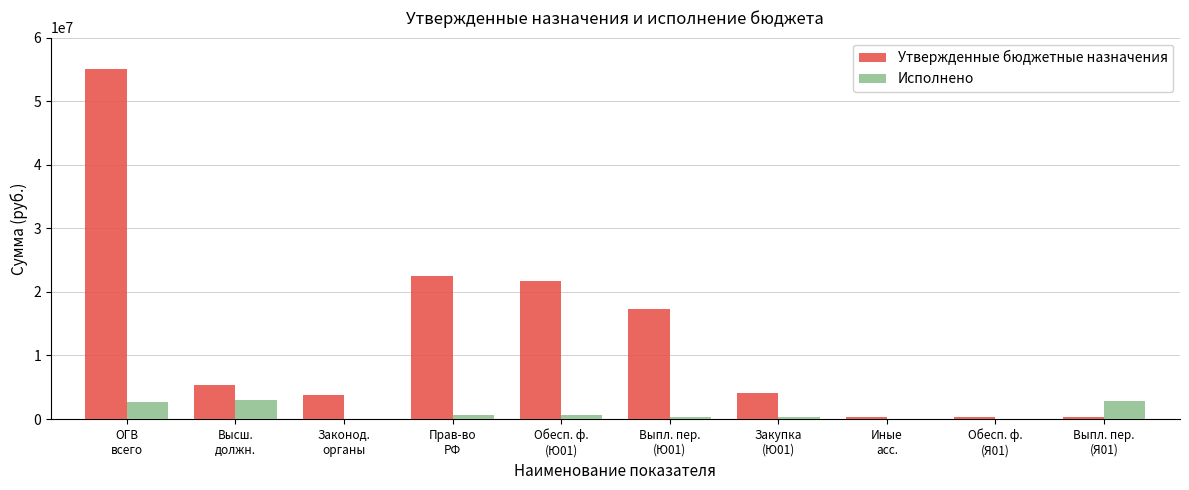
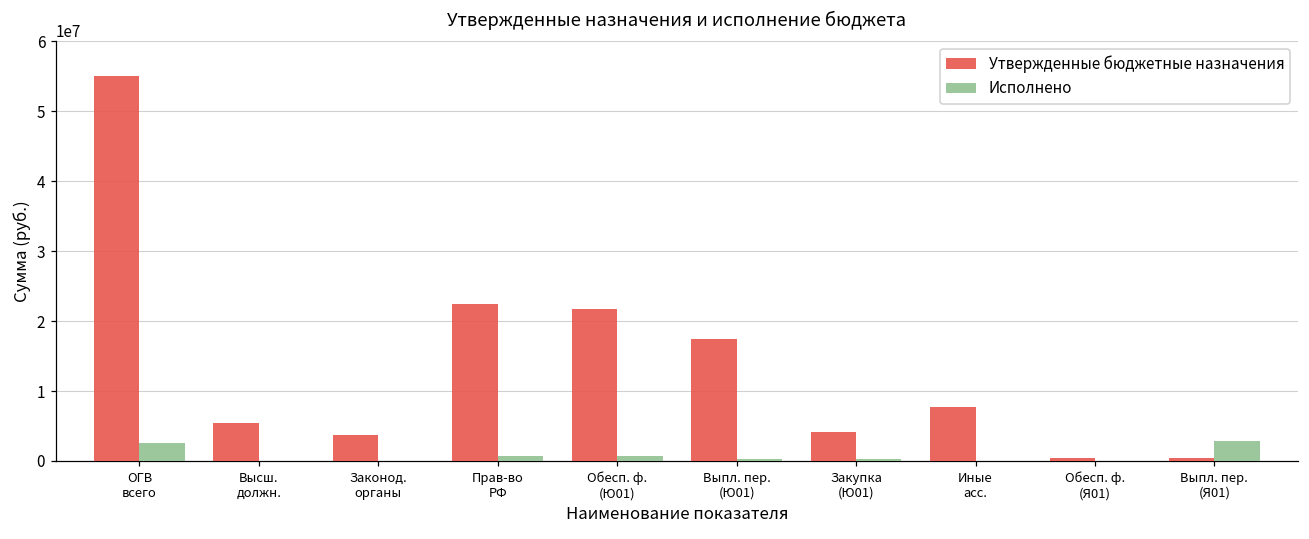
Исполнено, Высш. должн.: 3000000 -> 0
Утвержденные бюджетные назначения, Иные асс.: 0 -> 8000000
